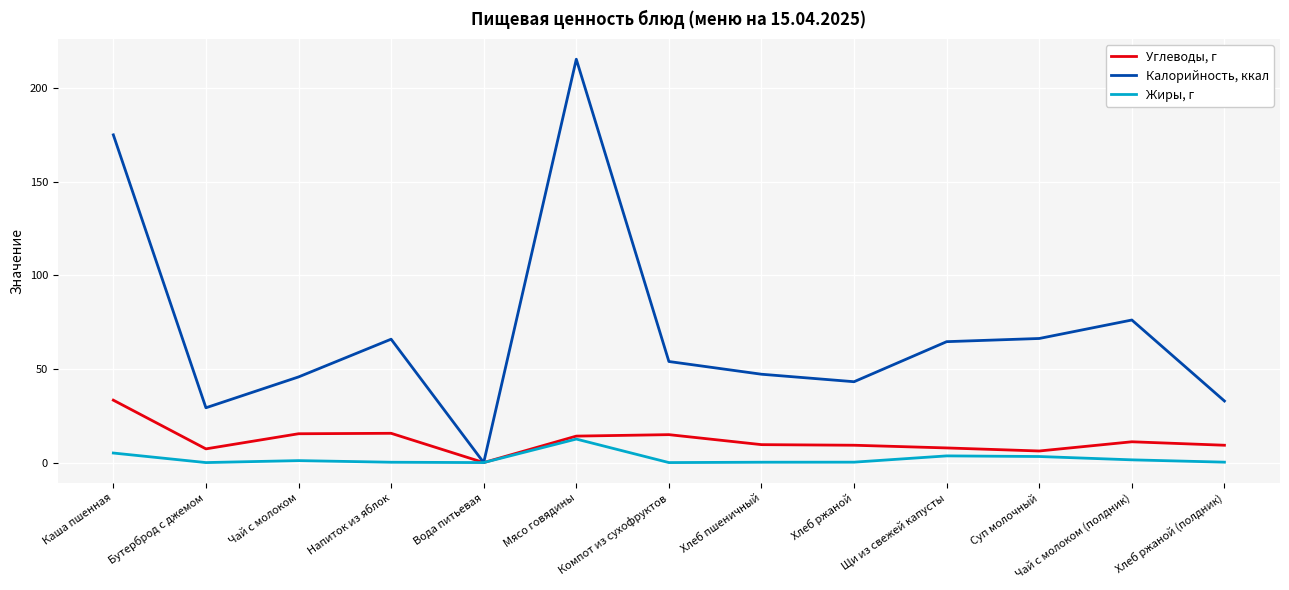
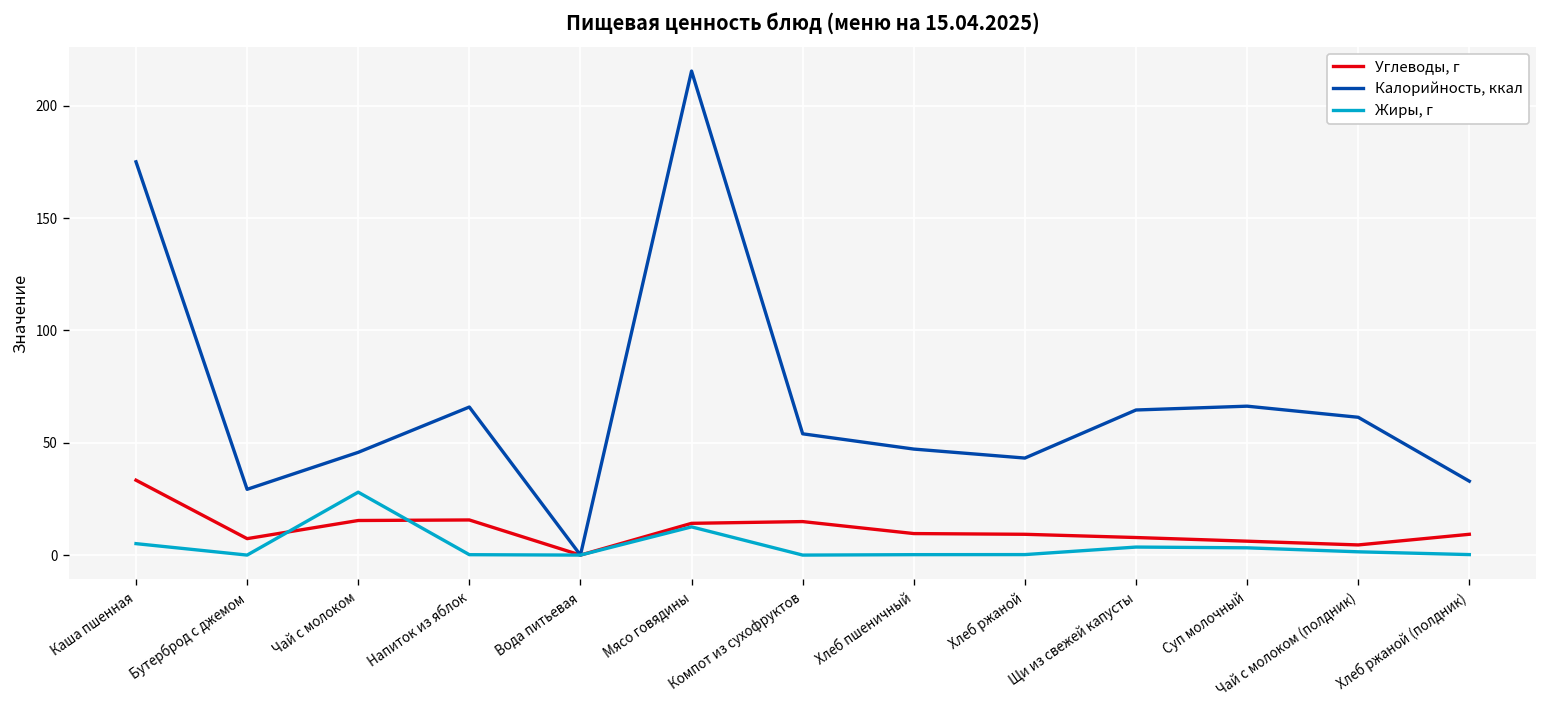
Жиры, г, Чай с молоком: 1 -> 28
Углеводы, г, Чай с молоком (полдник): 11 -> 5
Калорийность, ккал, Чай с молоком (полдник): 76 -> 61
